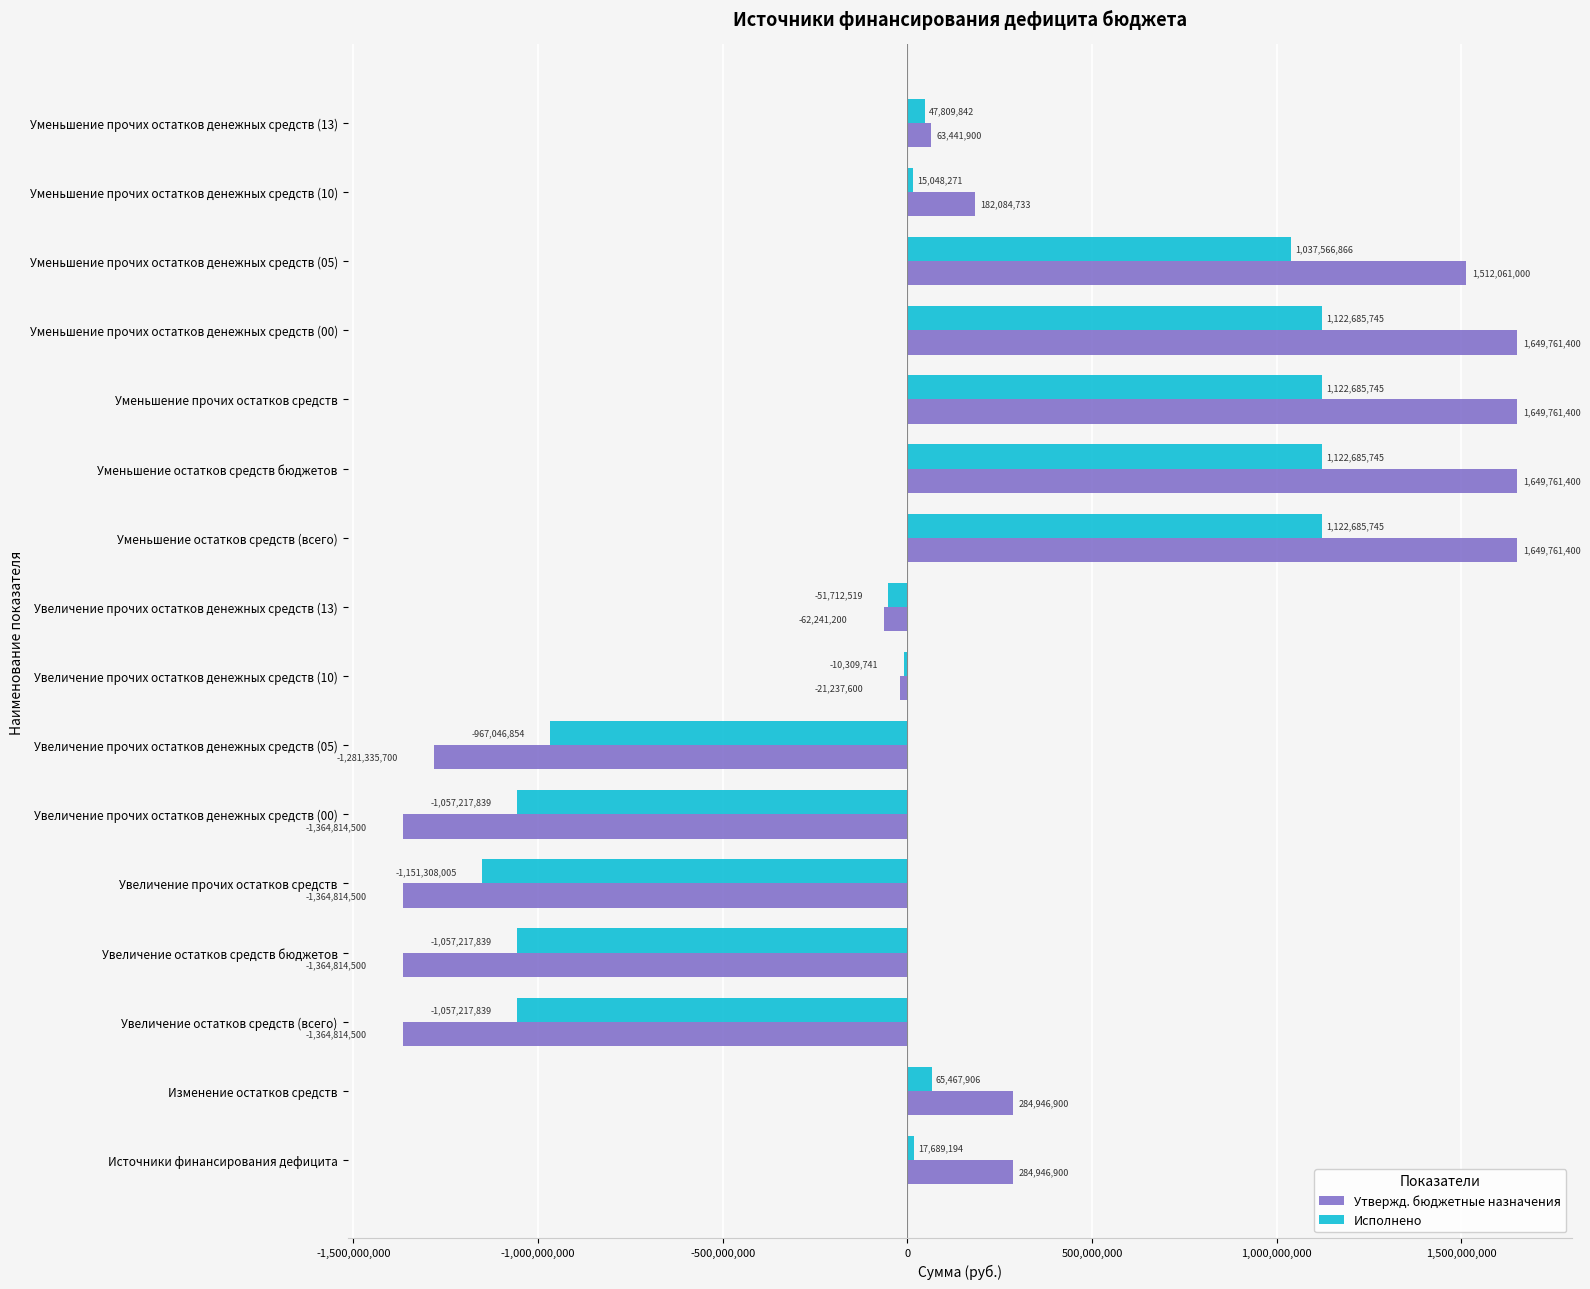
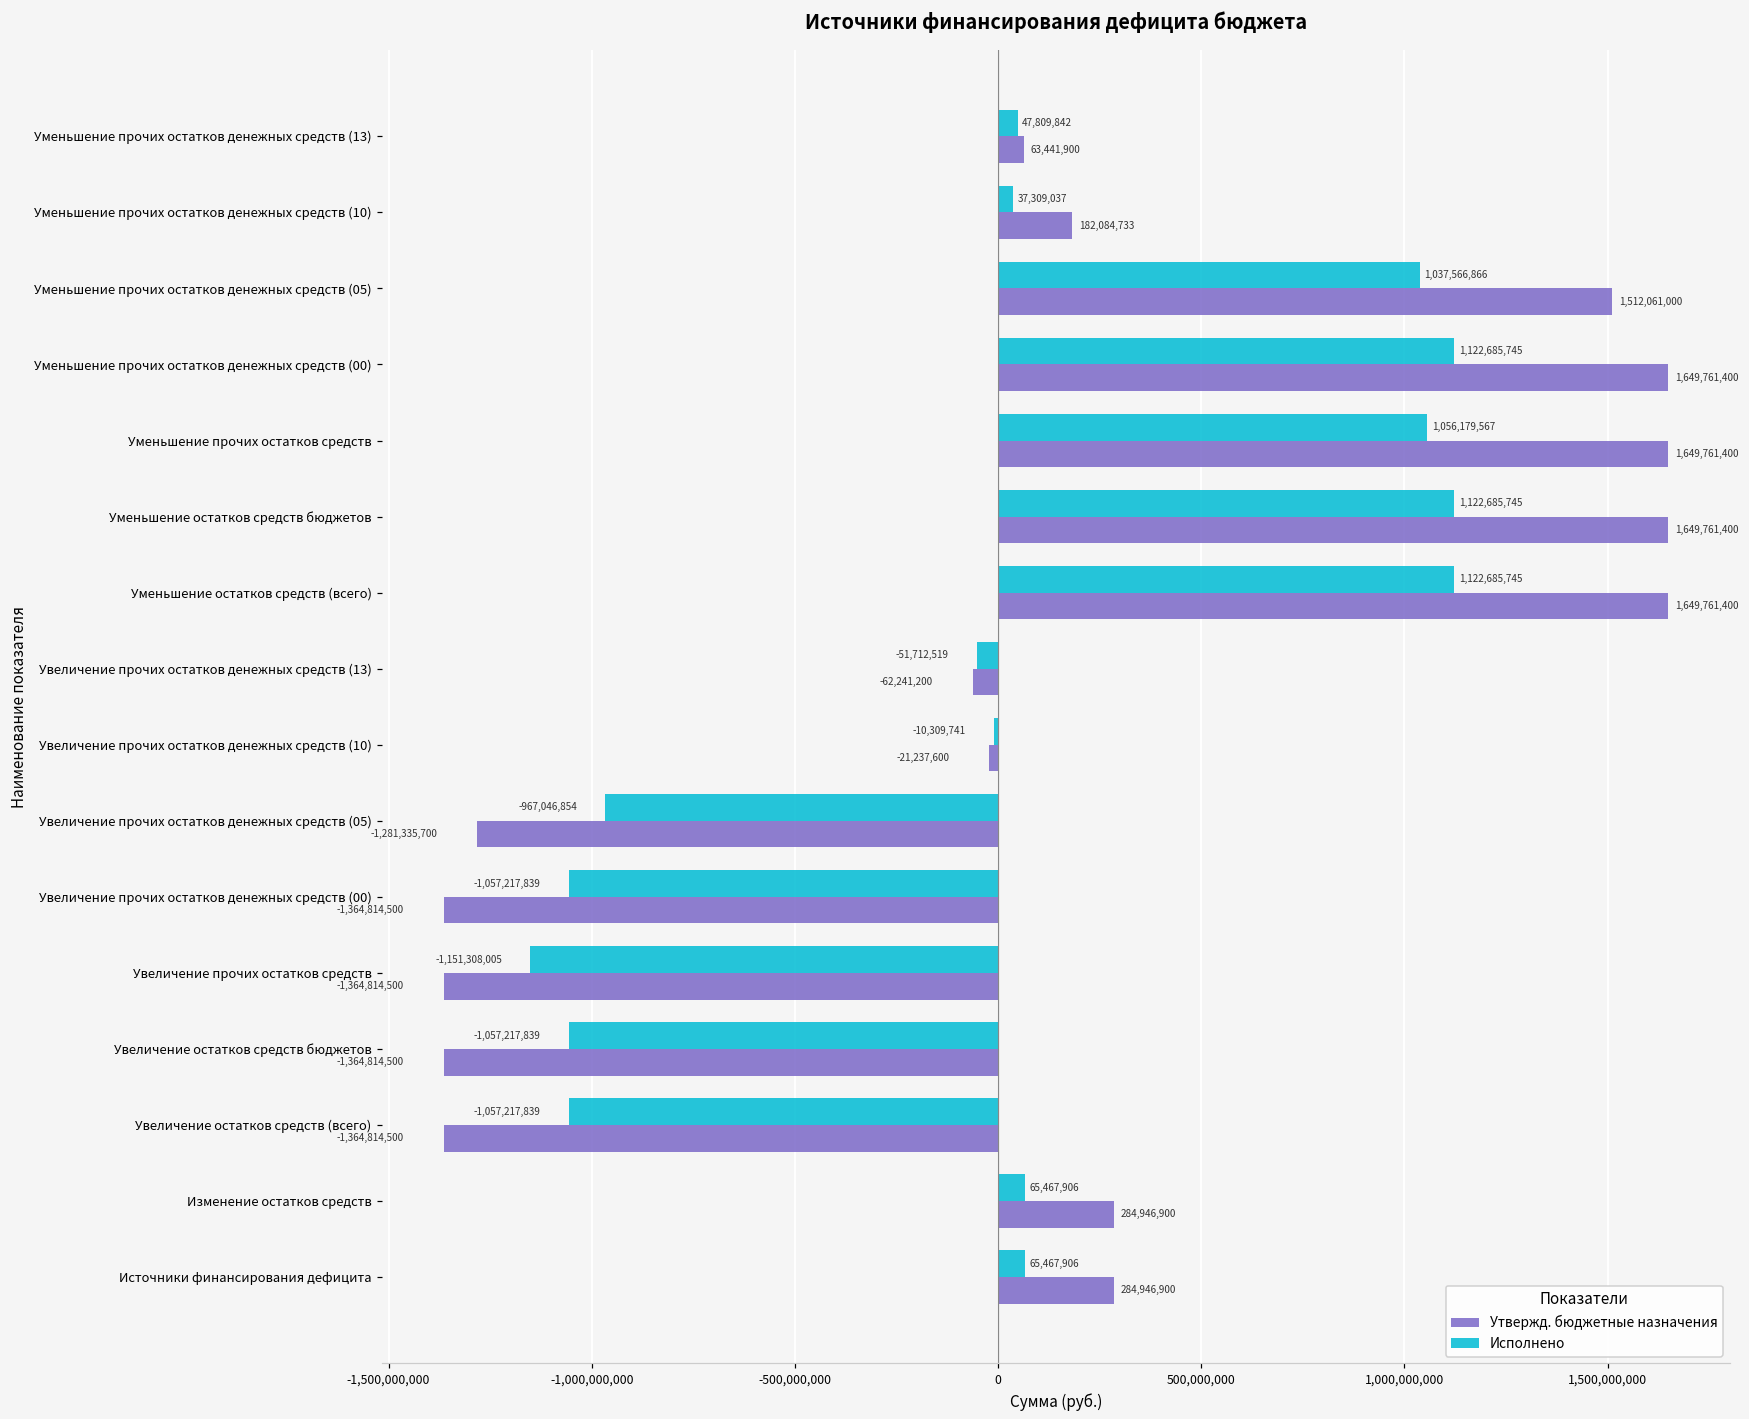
Исполнено, Уменьшение прочих остатков денежных средств (10): 15,048,271 -> 37,309,037
Исполнено, Уменьшение прочих остатков средств: 1,122,685,745 -> 1,056,179,567
Исполнено, Источники финансирования дефицита: 17,689,194 -> 65,467,906
